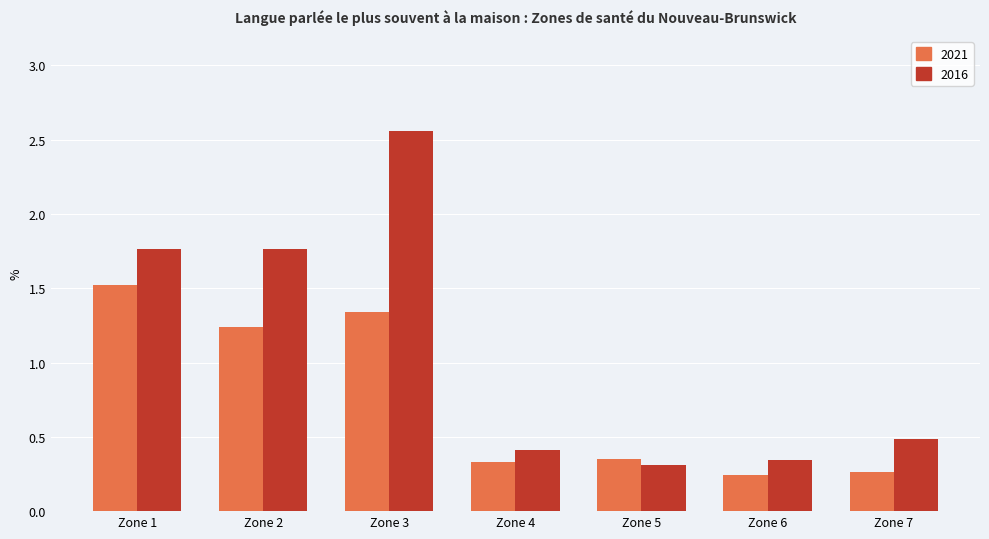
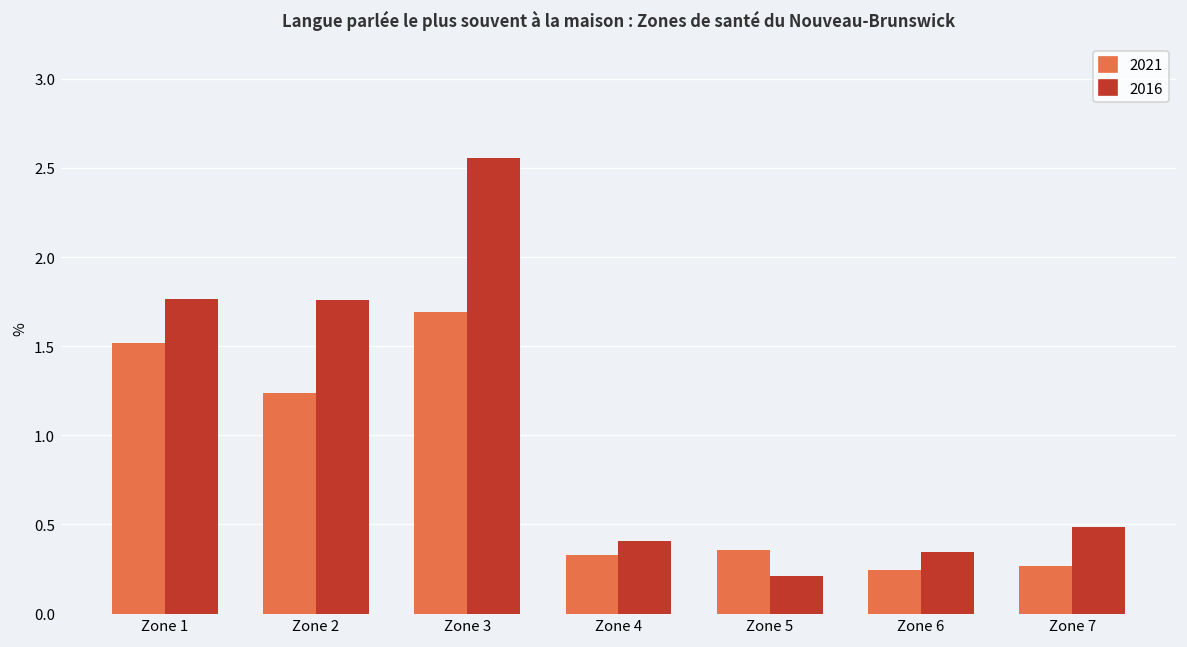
2021, Zone 3: 1.34 -> 1.69
2016, Zone 5: 0.31 -> 0.21
